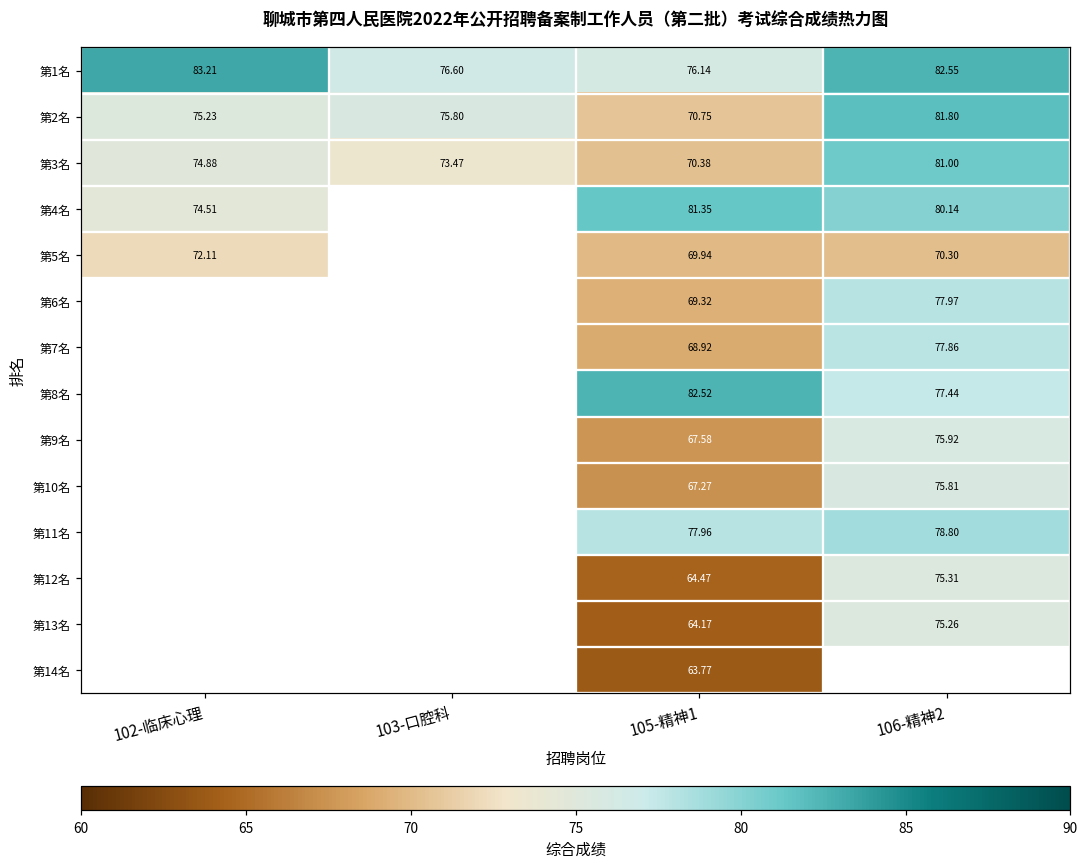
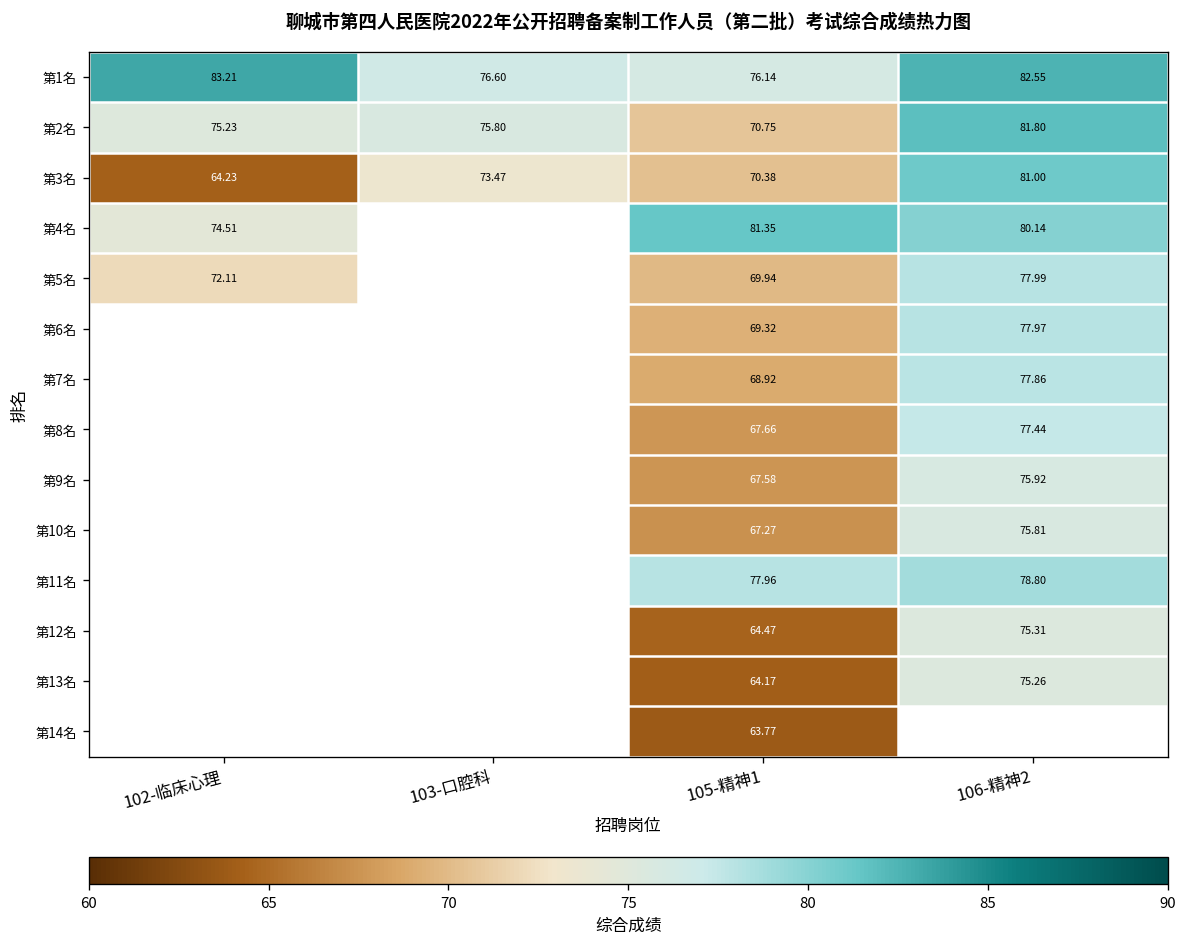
第3名, 102-临床心理: 74.88 -> 64.23
第5名, 106-精神2: 70.30 -> 77.99
第8名, 105-精神1: 82.52 -> 67.66
